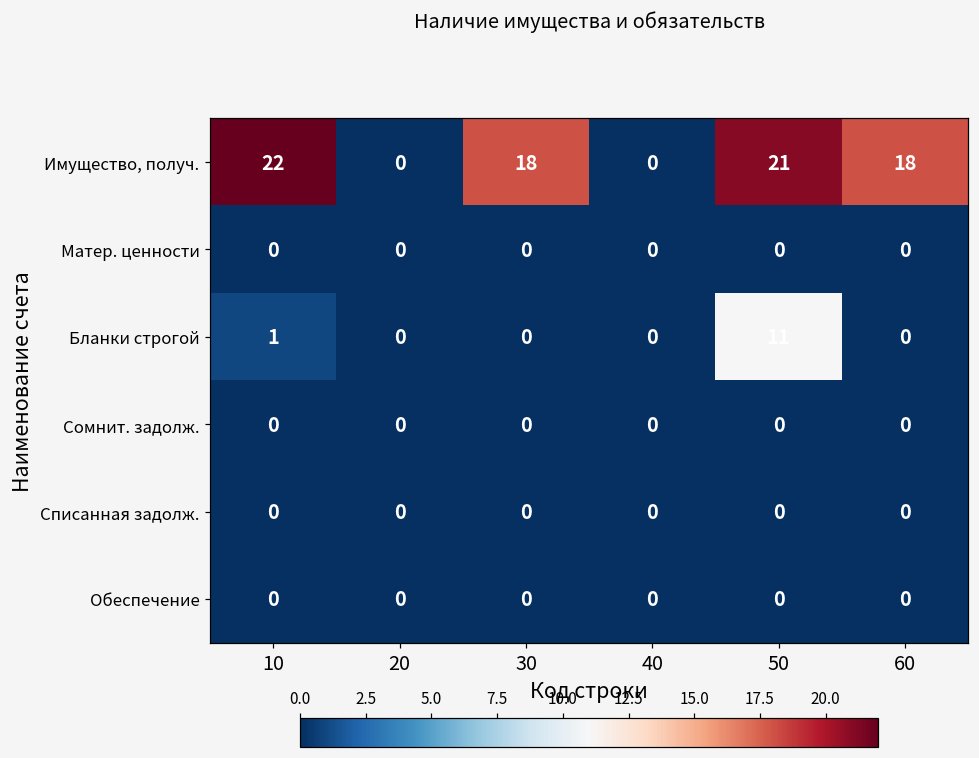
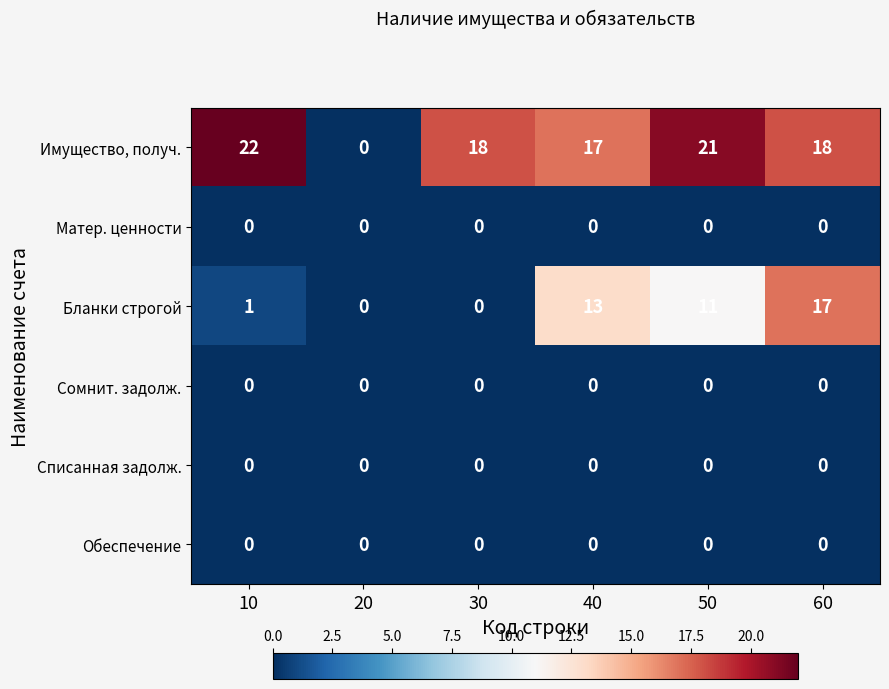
Имущество, получ., 40: 0 -> 17
Бланки строгой, 40: 0 -> 13
Бланки строгой, 60: 0 -> 17
